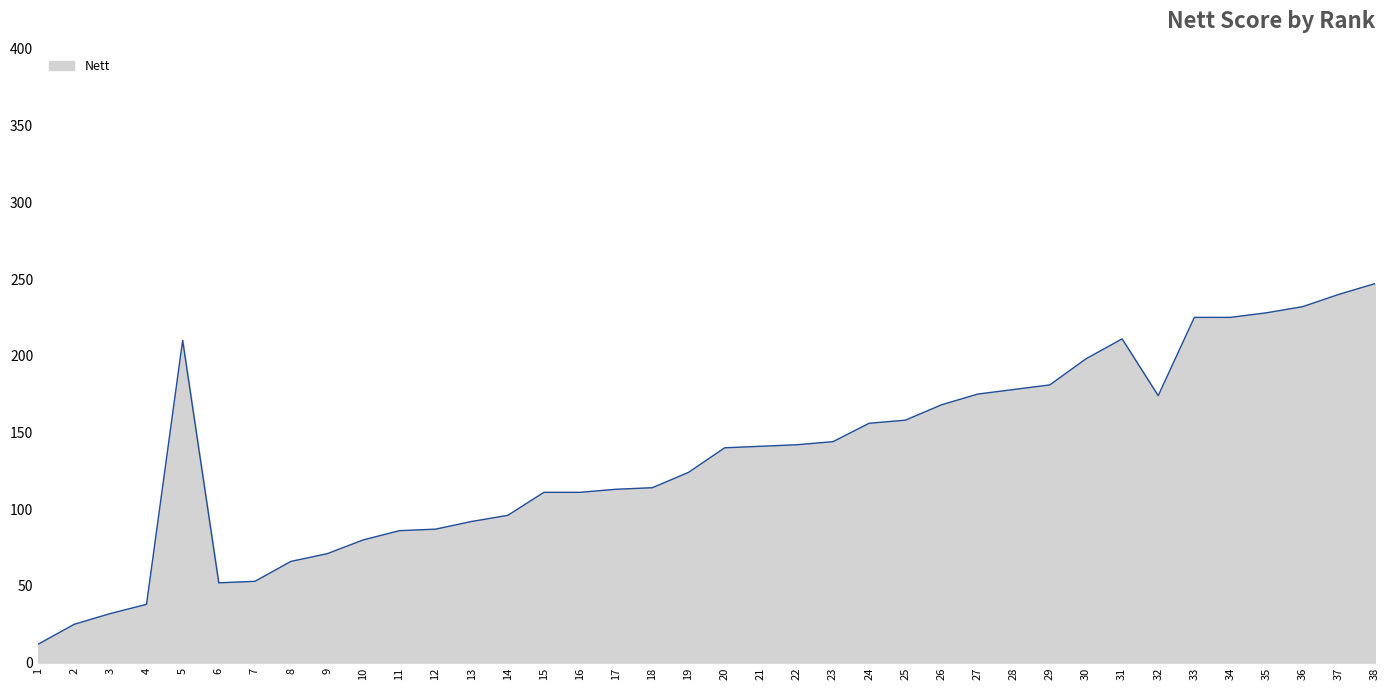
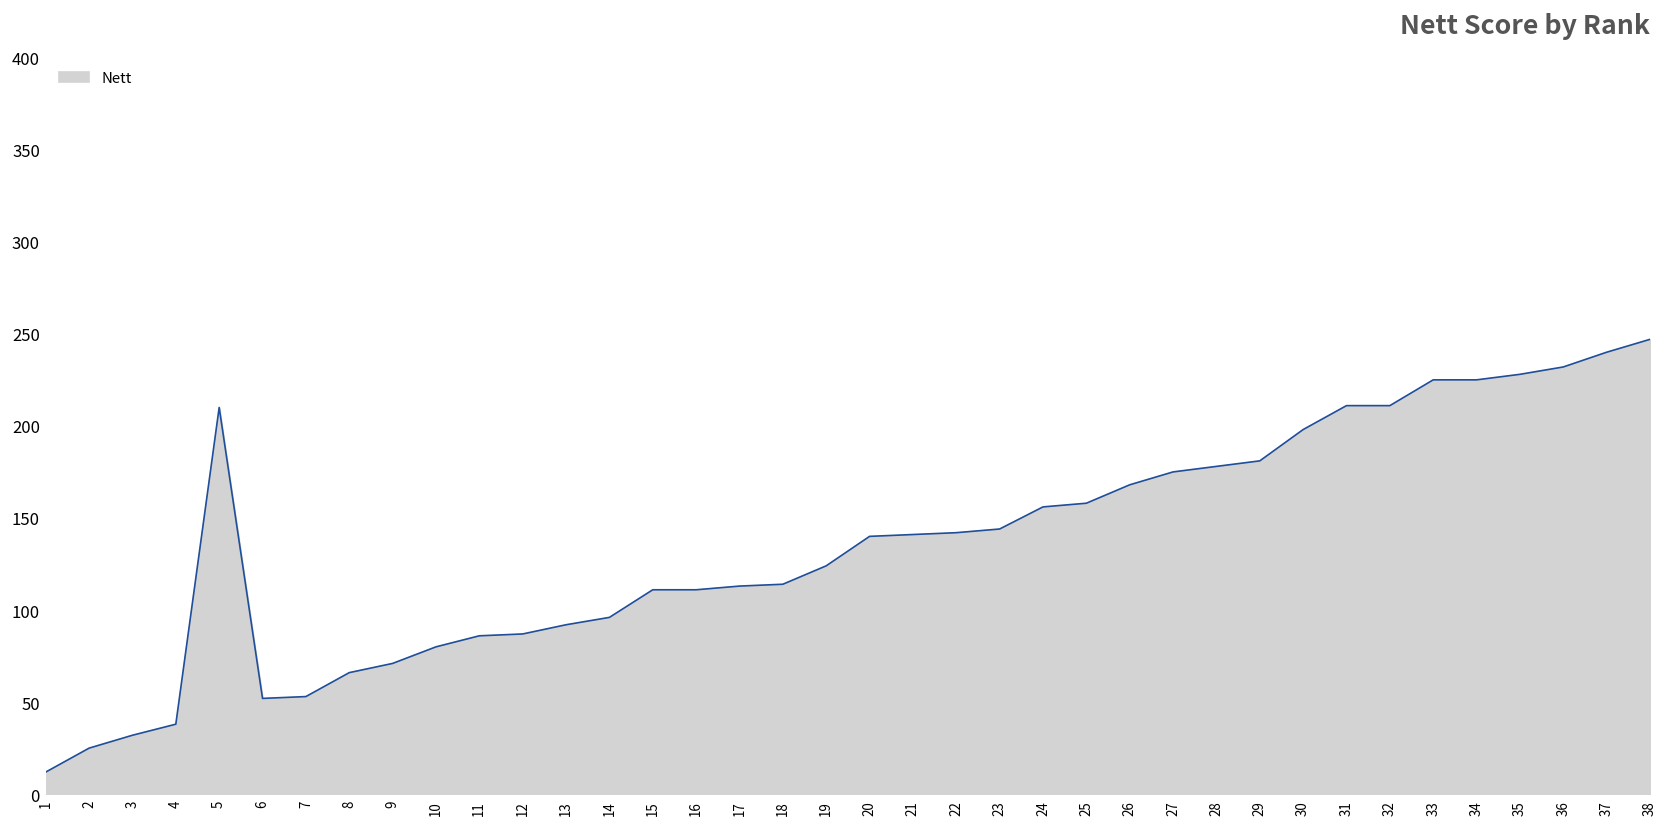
32: 174 -> 211
